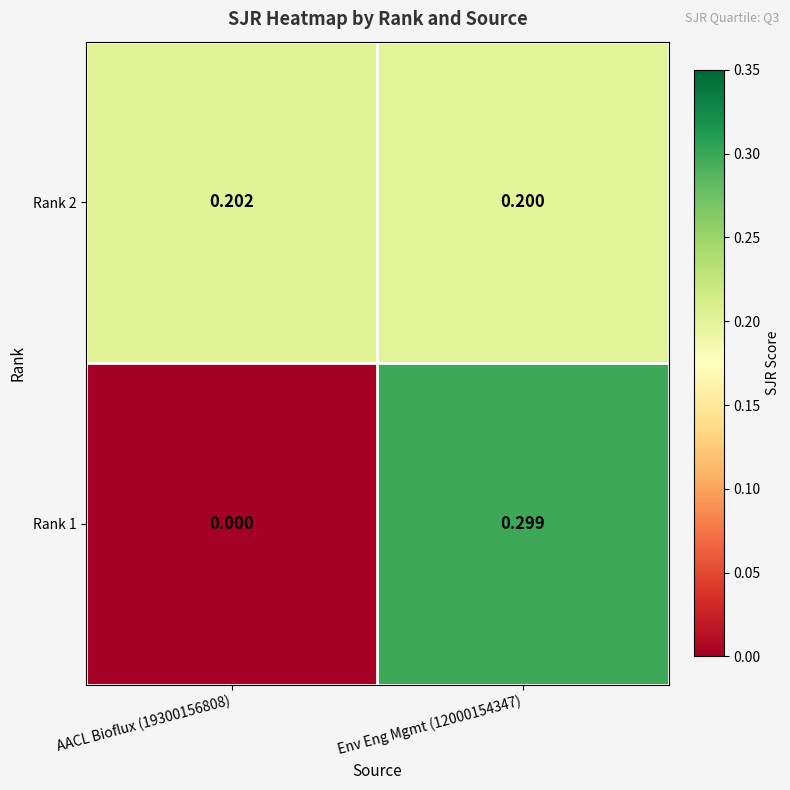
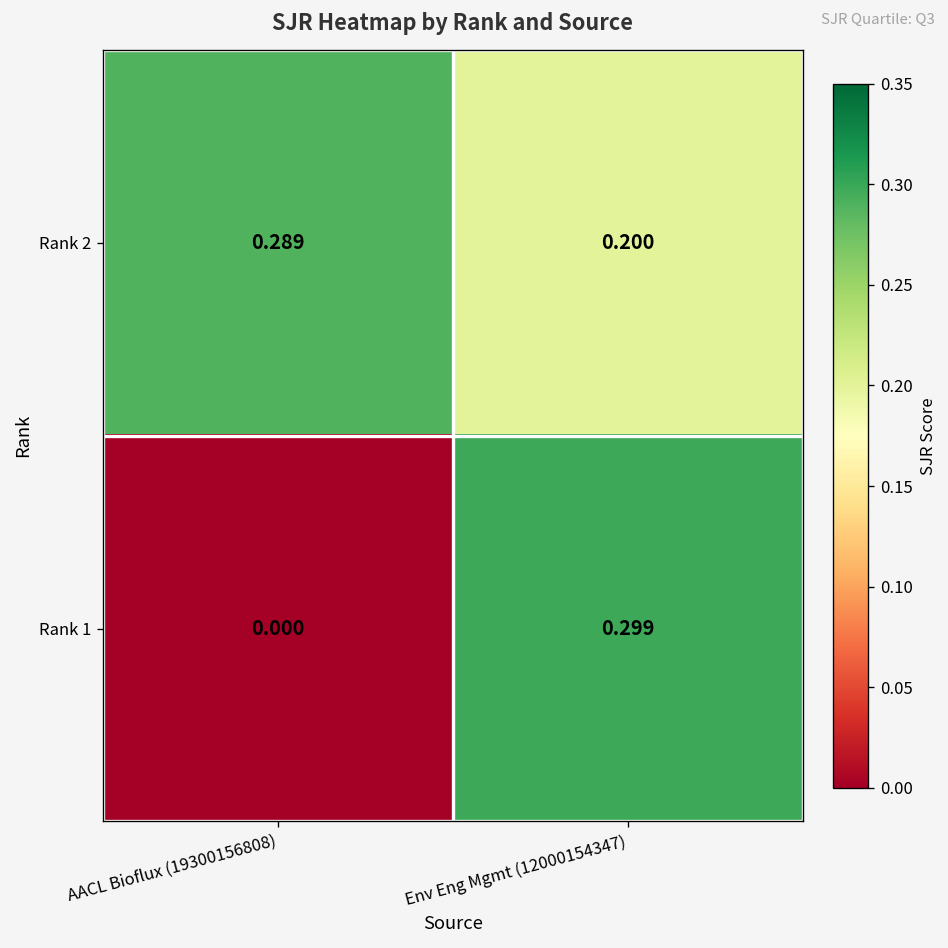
Rank 2, AACL Bioflux (19300156808): 0.202 -> 0.289
